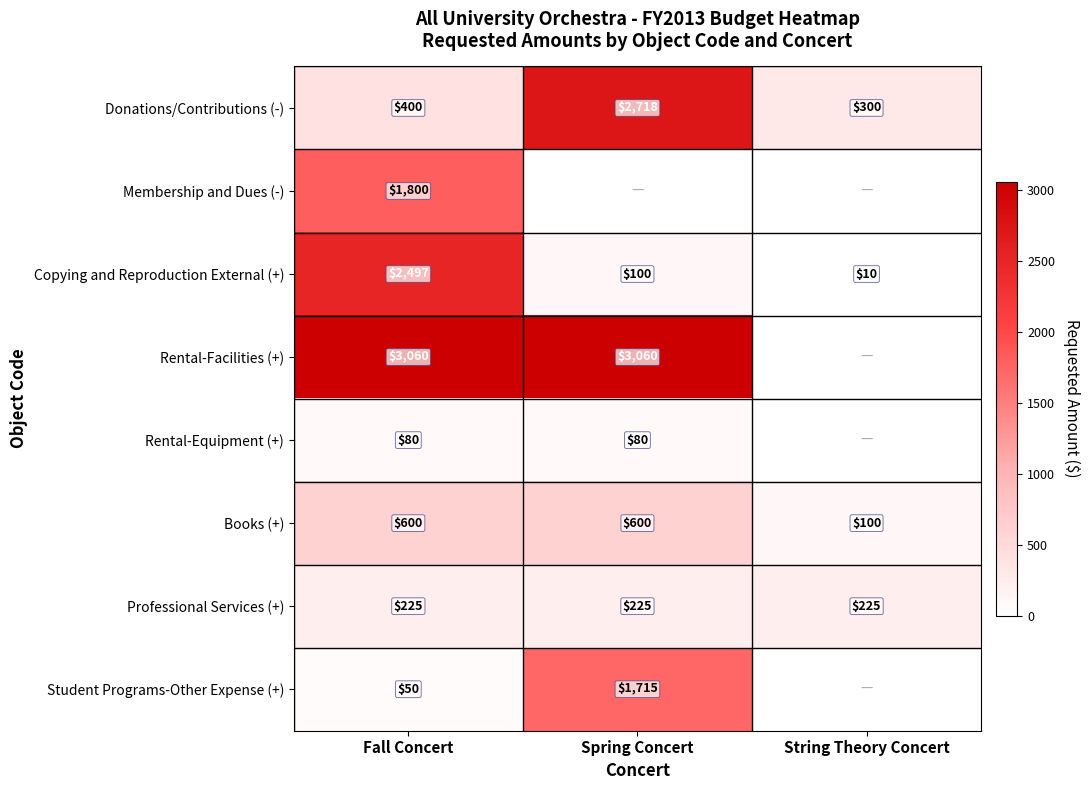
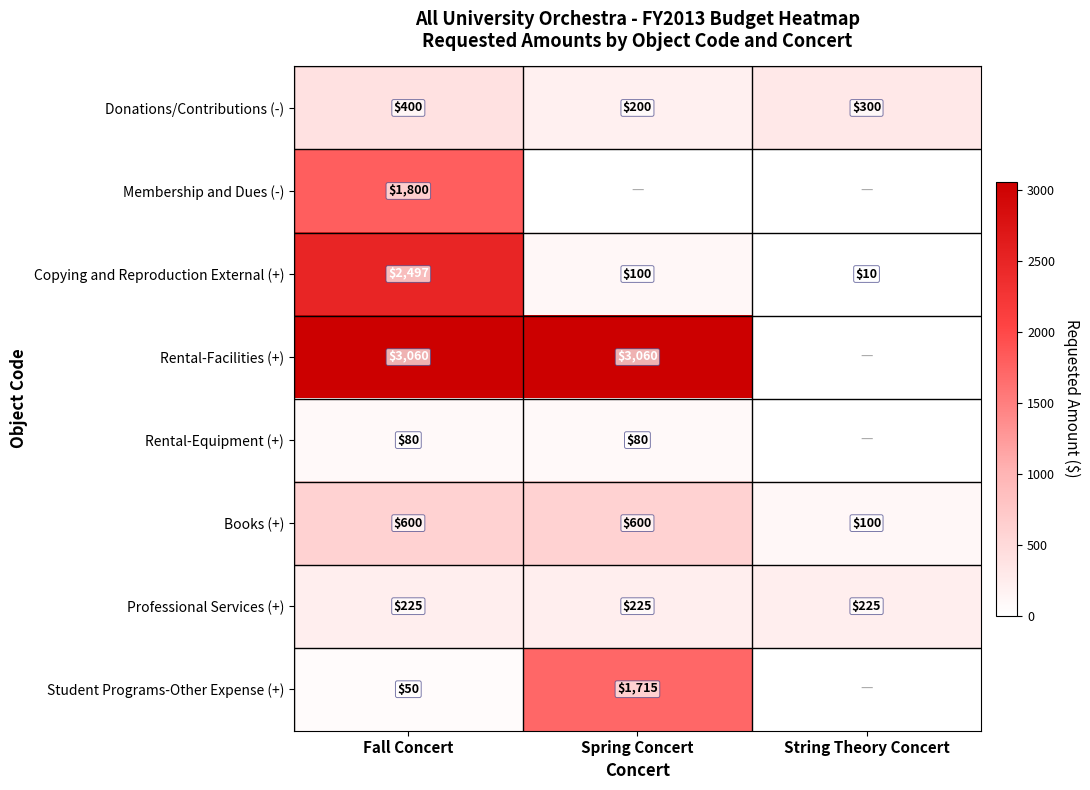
Donations/Contributions (-), Spring Concert: $2,718 -> $200
